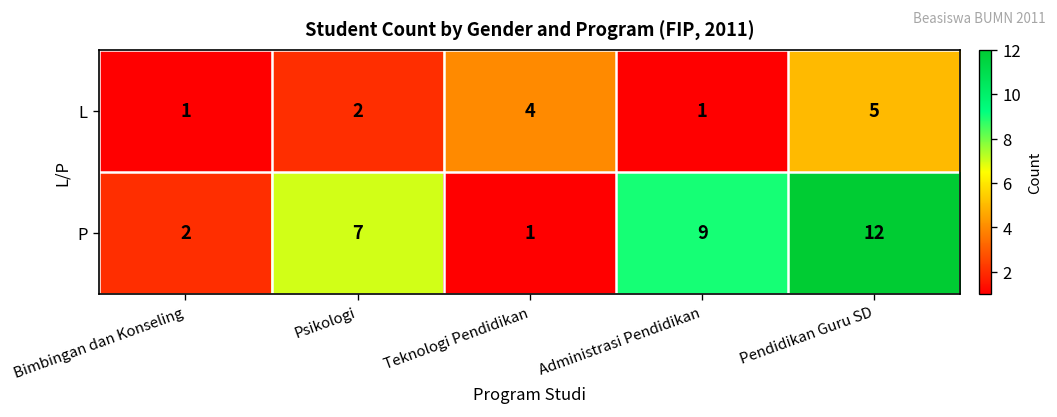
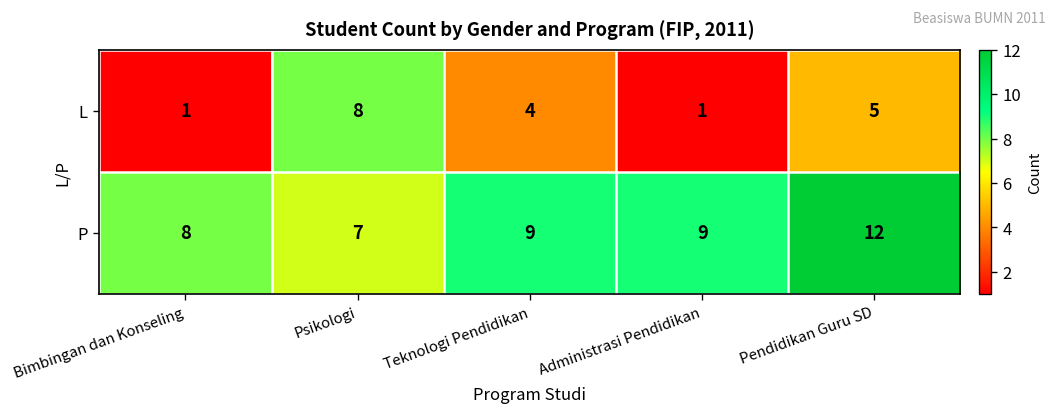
L, Psikologi: 2 -> 8
P, Bimbingan dan Konseling: 2 -> 8
P, Teknologi Pendidikan: 1 -> 9
